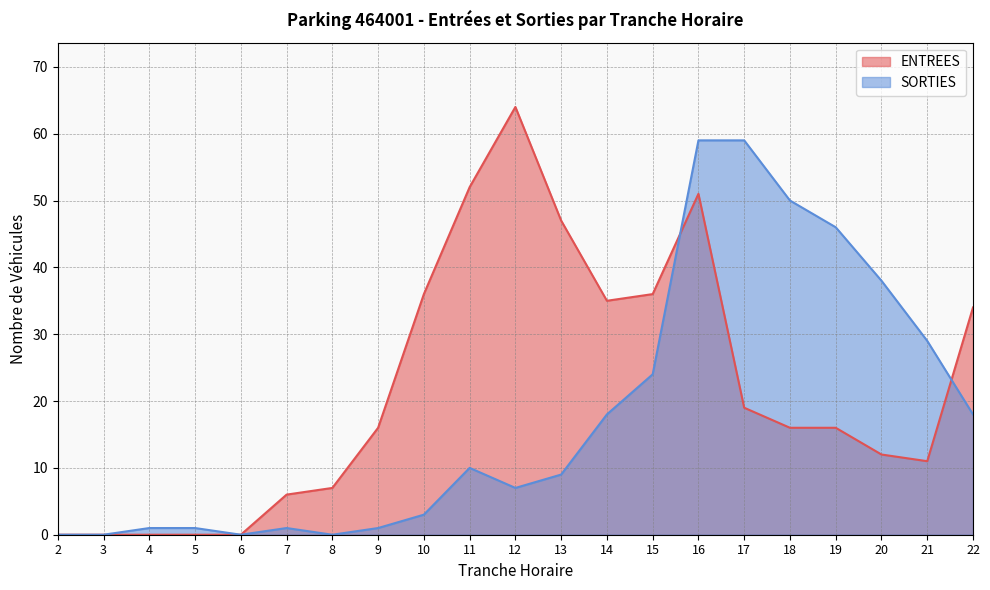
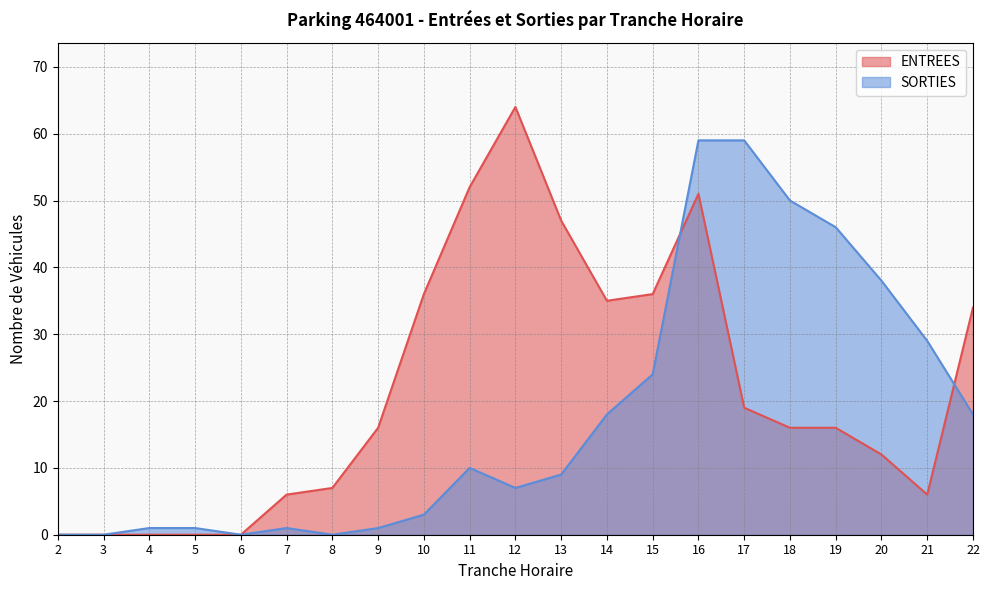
ENTREES, 21: 11 -> 6
